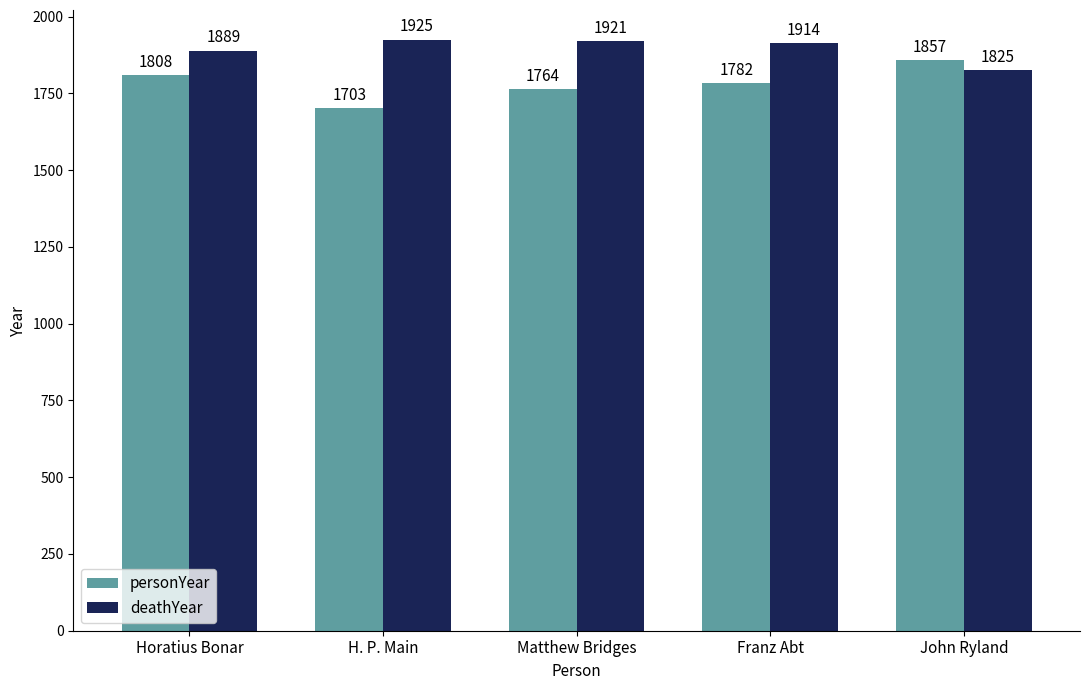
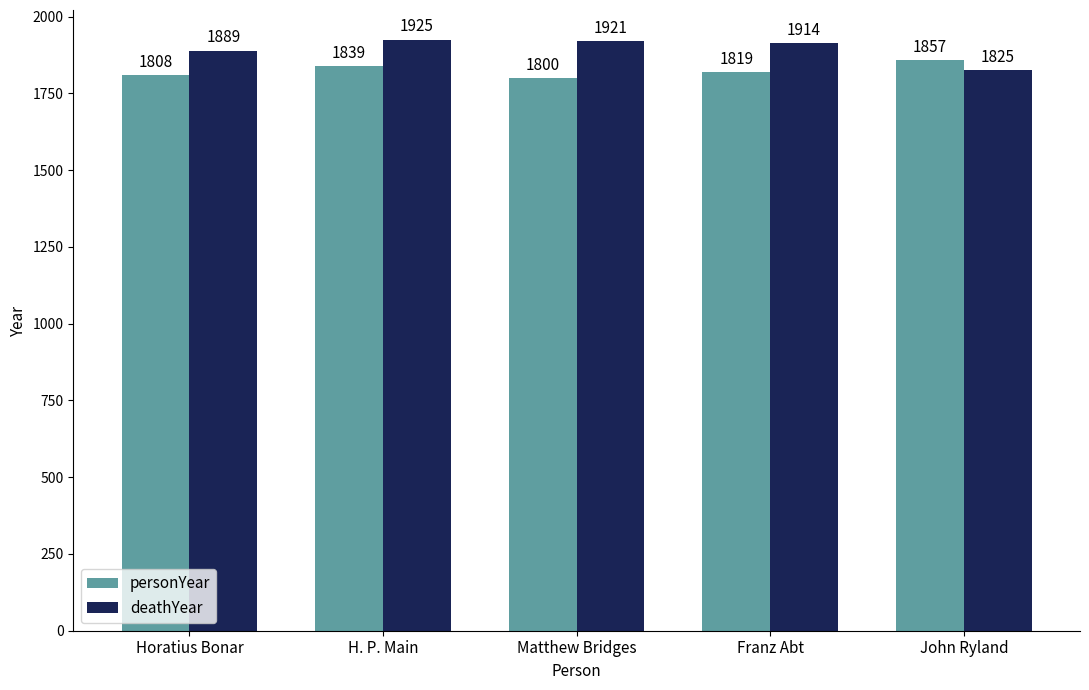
personYear, H. P. Main: 1703 -> 1839
personYear, Matthew Bridges: 1764 -> 1800
personYear, Franz Abt: 1782 -> 1819
